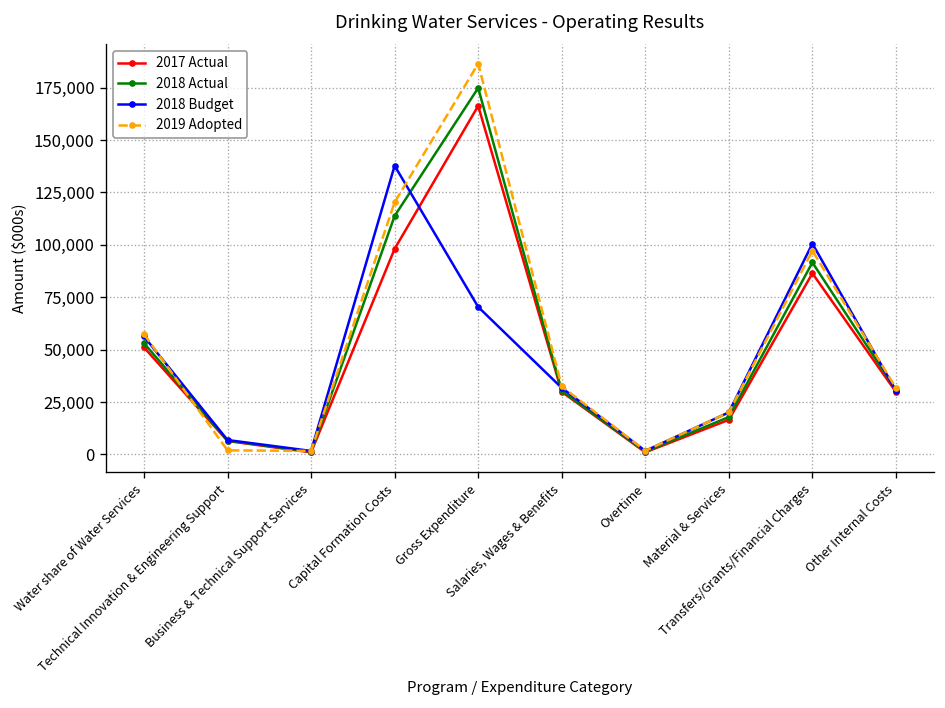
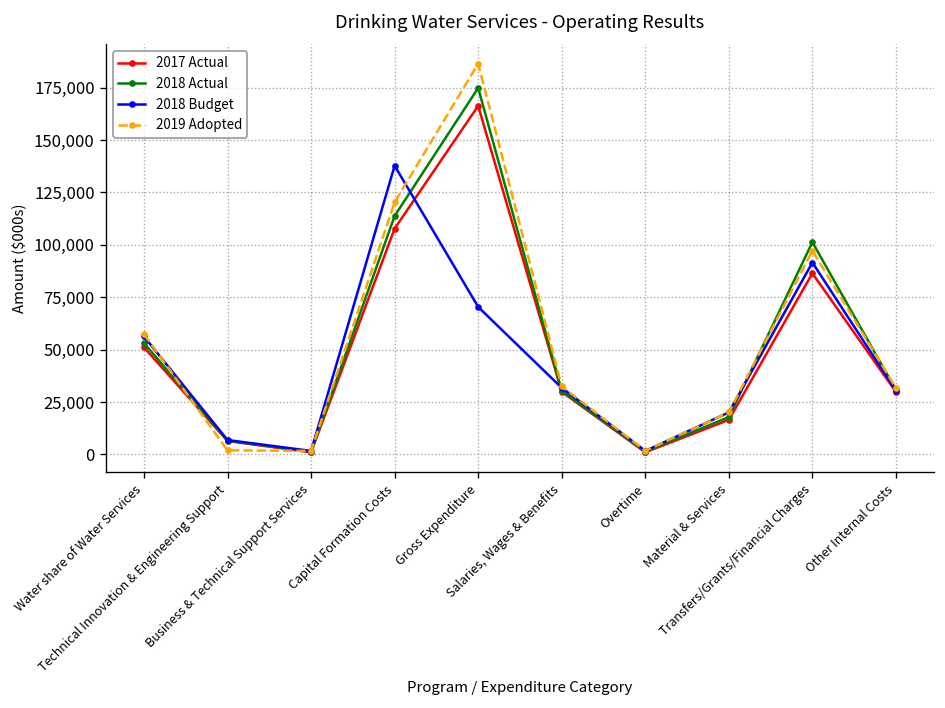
2017 Actual, Capital Formation Costs: 98,000 -> 108,000
2018 Actual, Transfers/Grants/Financial Charges: 92,000 -> 101,000
2018 Budget, Transfers/Grants/Financial Charges: 101,000 -> 92,000
